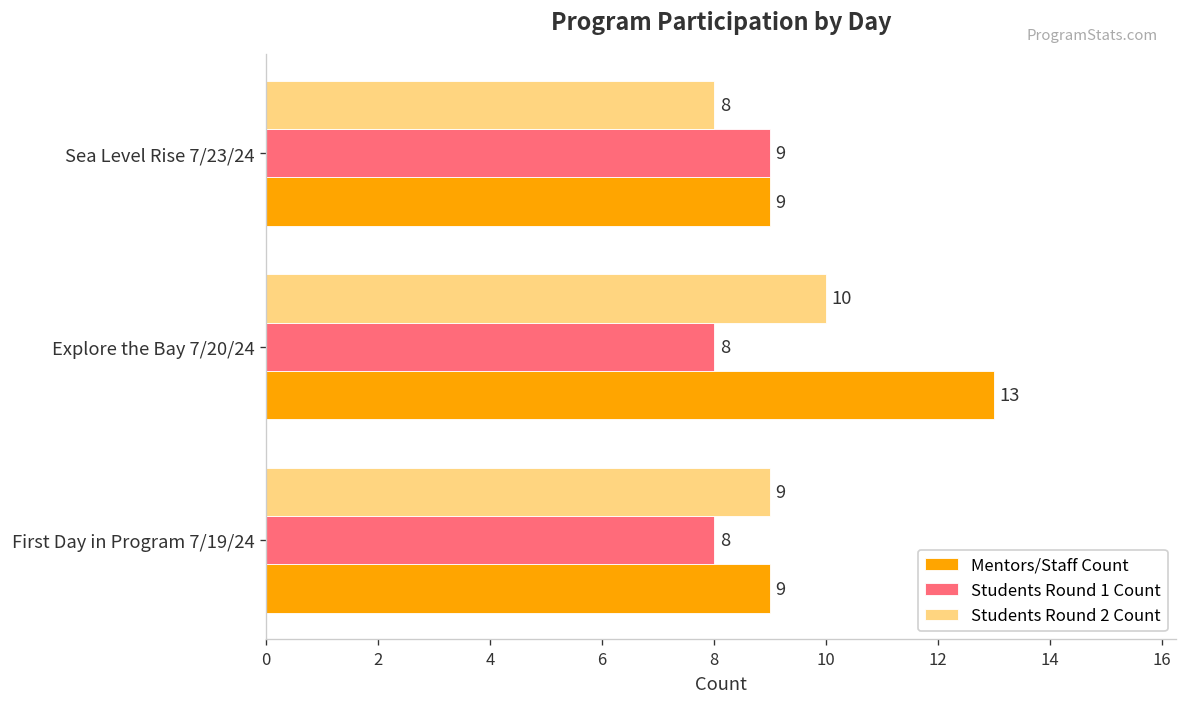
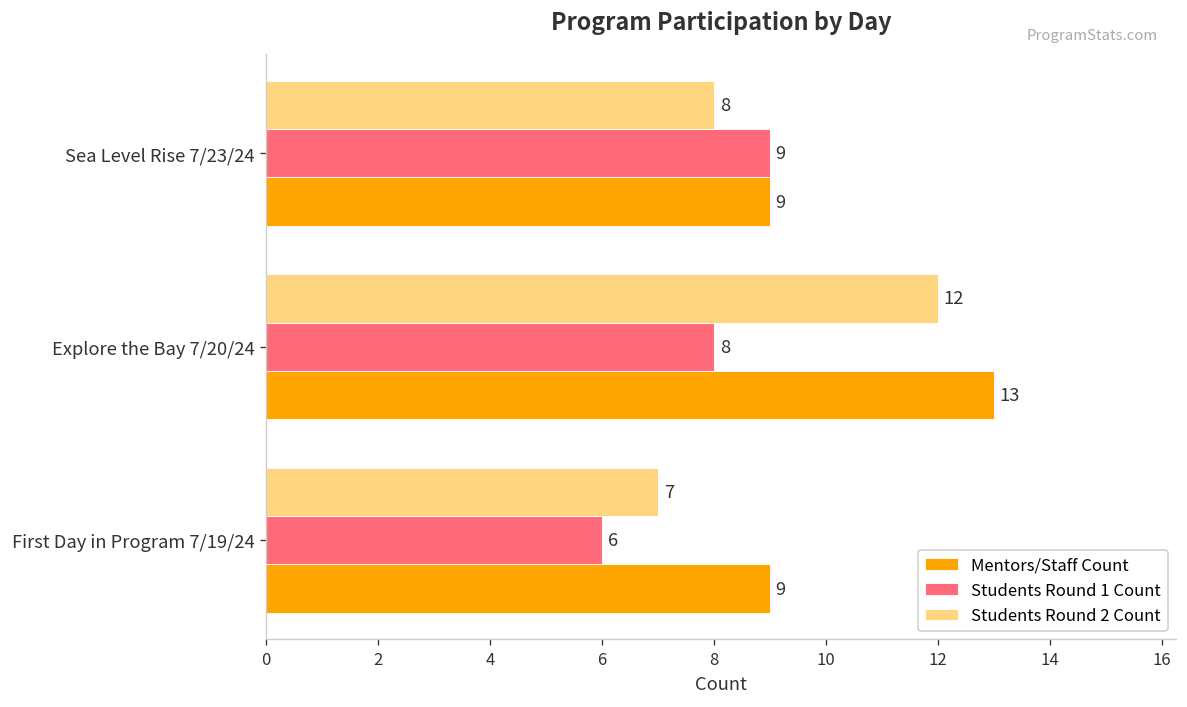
Students Round 2 Count, Explore the Bay 7/20/24: 10 -> 12
Students Round 2 Count, First Day in Program 7/19/24: 9 -> 7
Students Round 1 Count, First Day in Program 7/19/24: 8 -> 6
